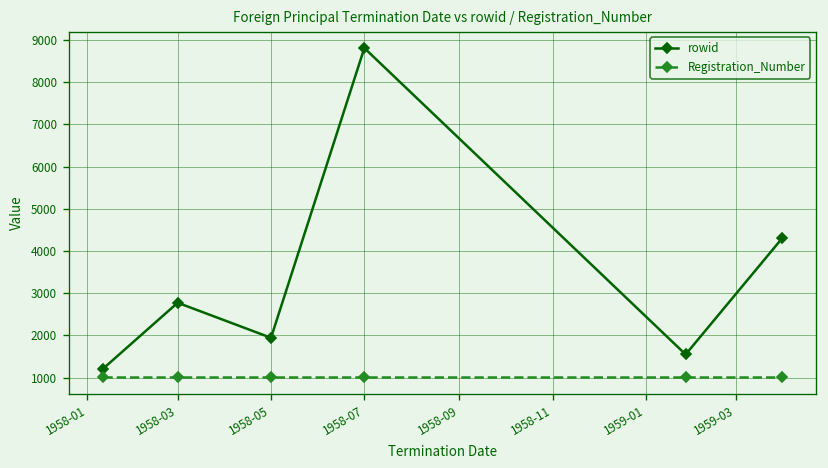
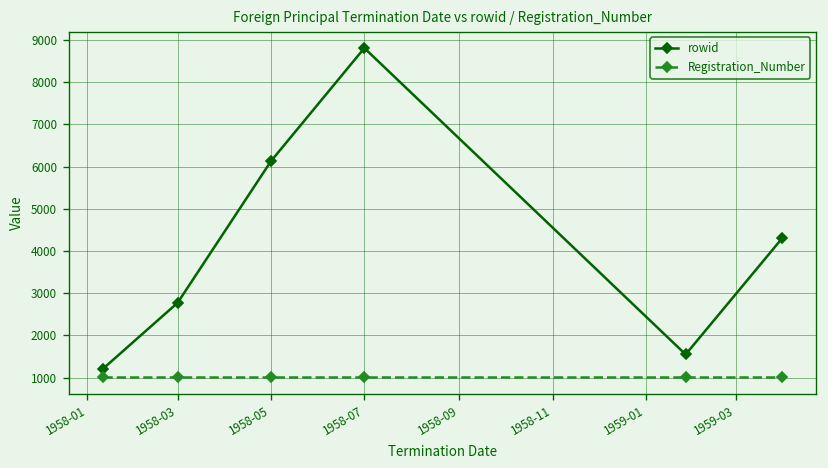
rowid, 1958-05: 1900 -> 6100
